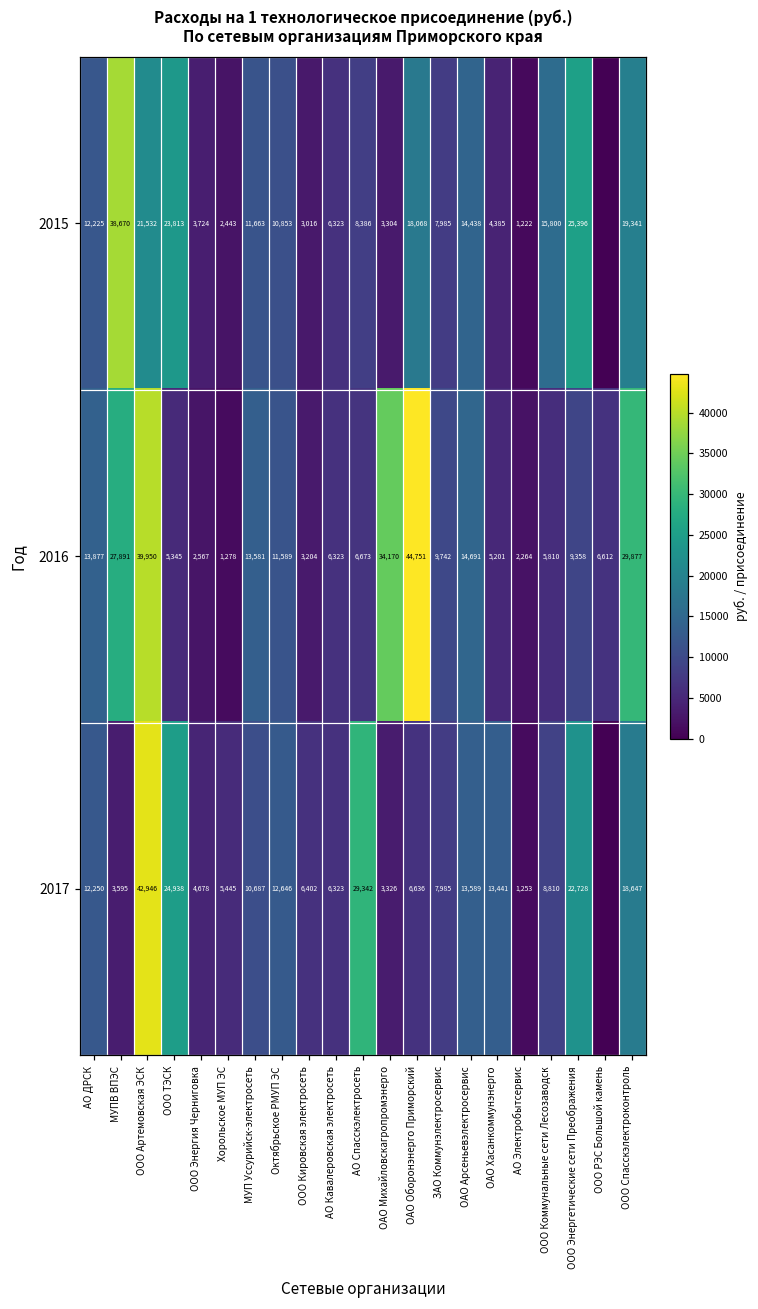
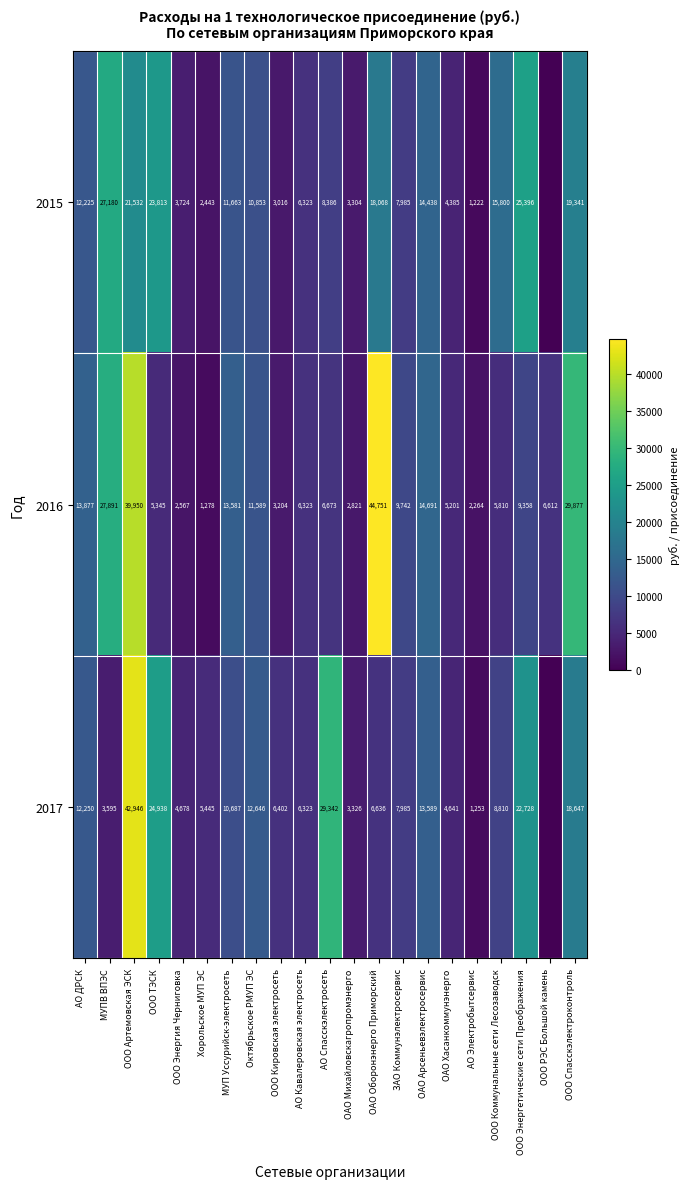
2015, МУПВ ВПЭС: 38,670 -> 27,180
2016, ОАО Михайловскагропромэнерго: 34,170 -> 2,821
2017, ОАО Хасанкоммунэнерго: 13,441 -> 4,641
